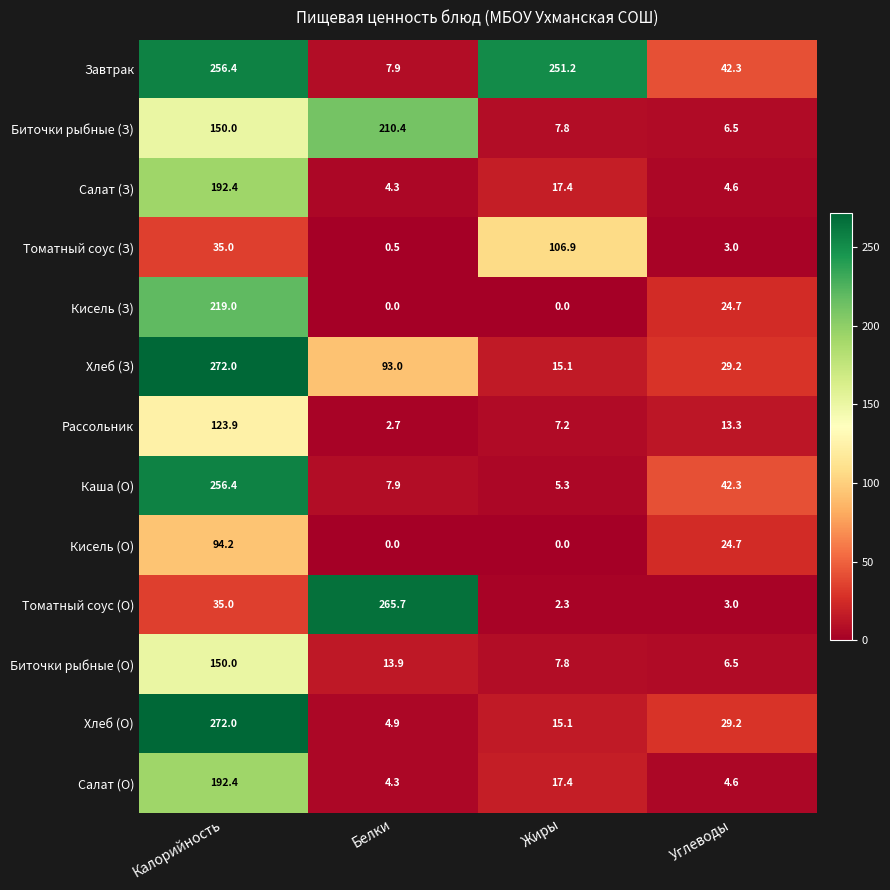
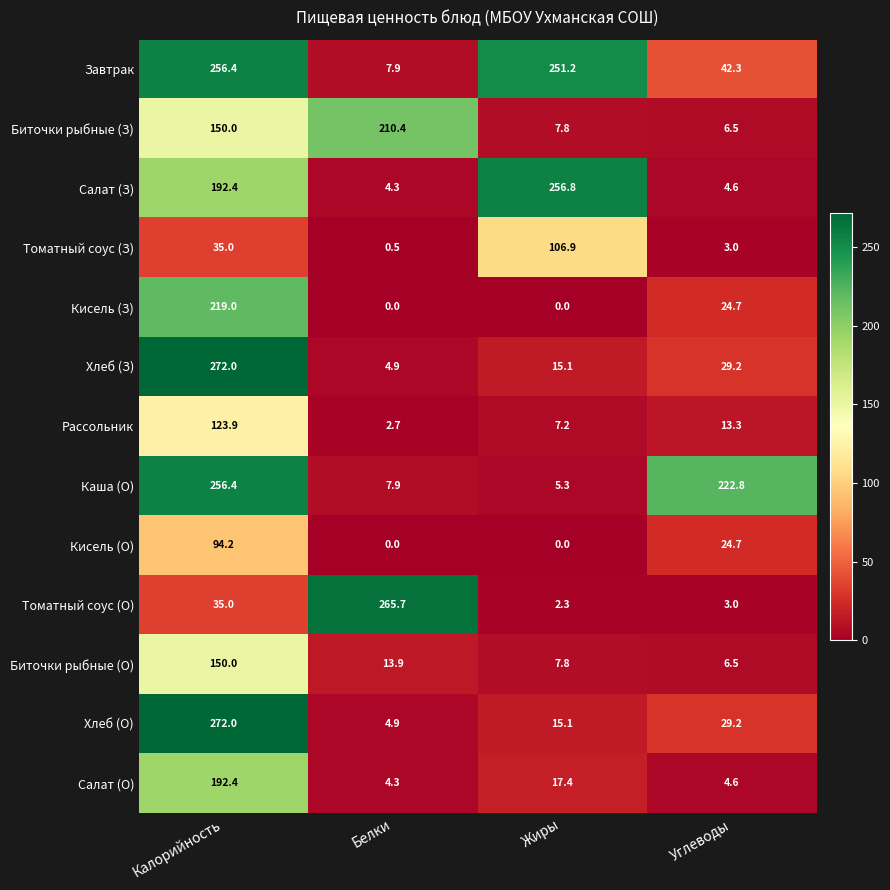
Салат (З), Жиры: 17.4 -> 256.8
Хлеб (З), Белки: 93.0 -> 4.9
Каша (О), Углеводы: 42.3 -> 222.8
